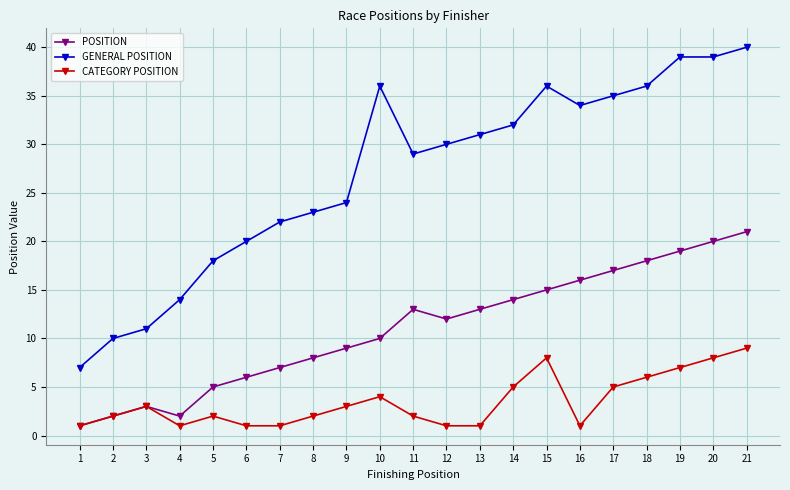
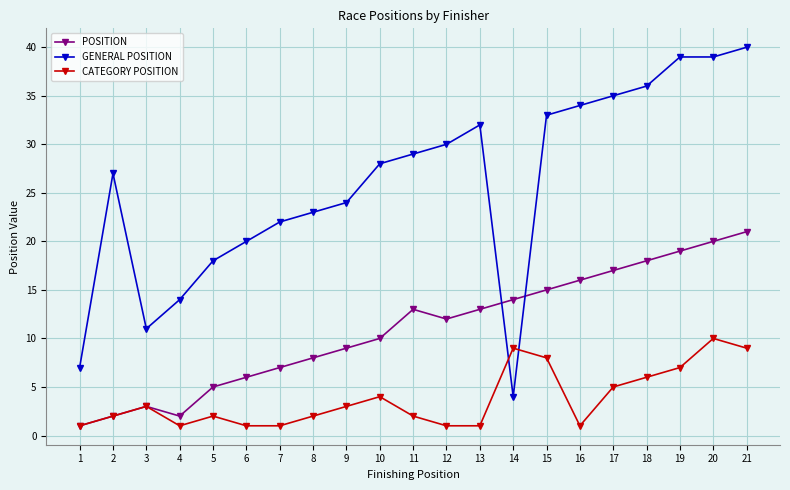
GENERAL POSITION, 2: 10 -> 27
GENERAL POSITION, 10: 36 -> 28
GENERAL POSITION, 13: 31 -> 32
GENERAL POSITION, 14: 32 -> 4
CATEGORY POSITION, 14: 5 -> 9
GENERAL POSITION, 15: 36 -> 33
CATEGORY POSITION, 20: 8 -> 10
